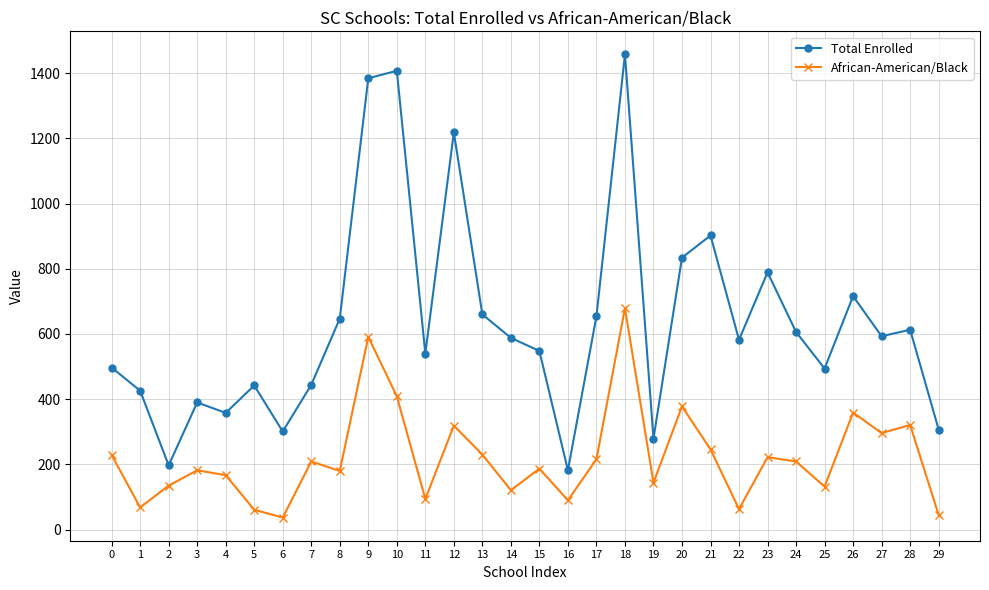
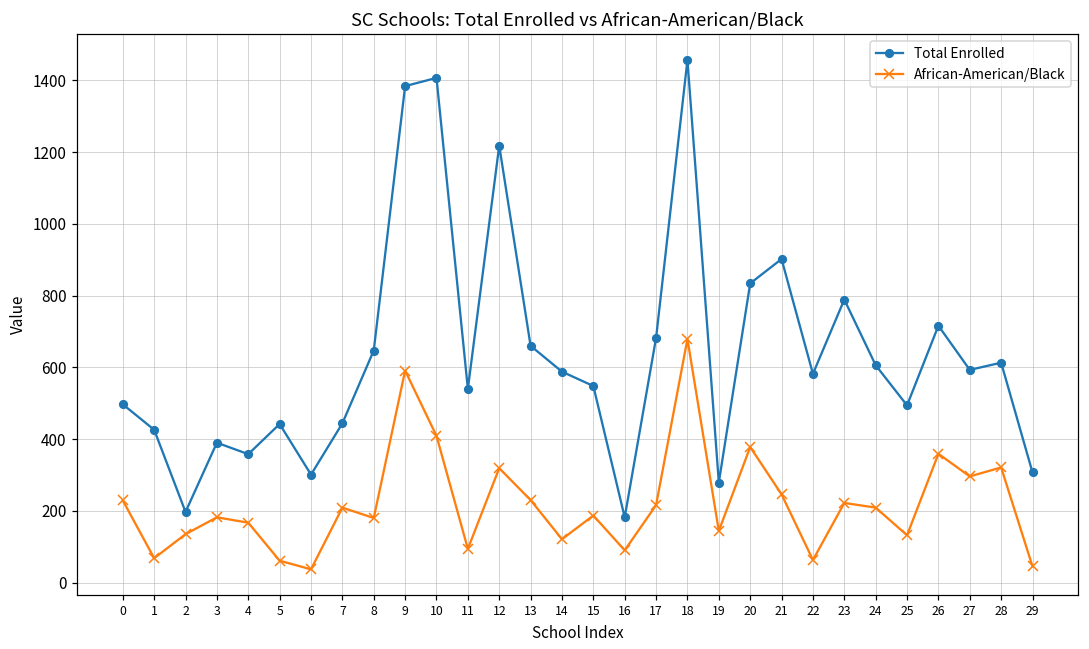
Total Enrolled, 17: 650 -> 680
